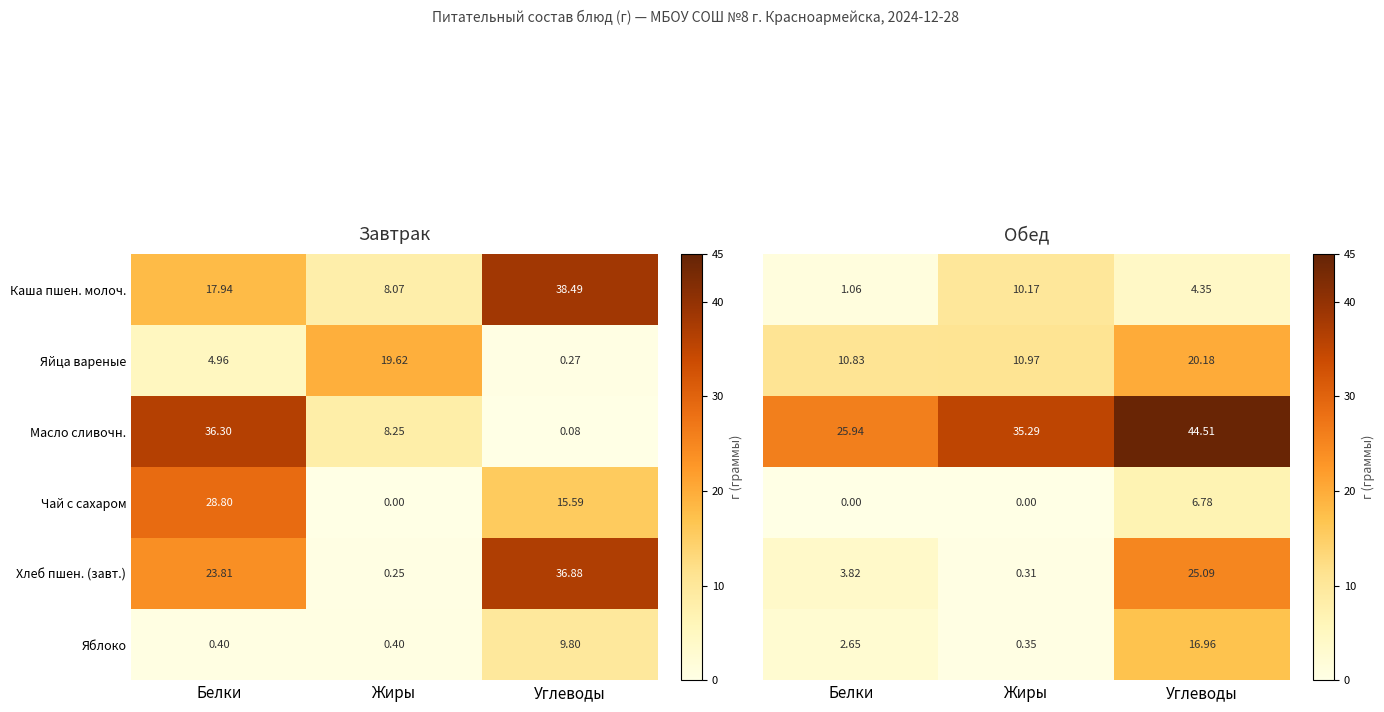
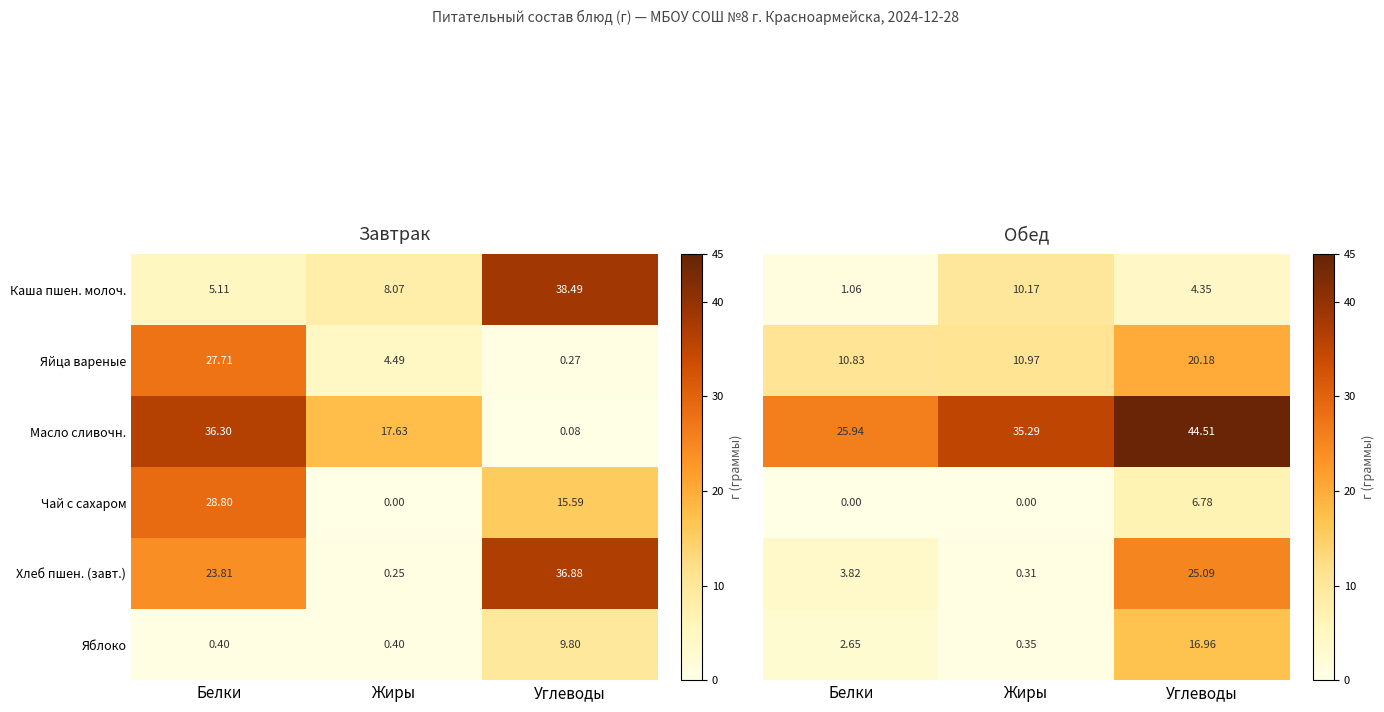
Завтрак, Каша пшен. молоч., Белки: 17.94 -> 5.11
Завтрак, Яйца вареные, Белки: 4.96 -> 27.71
Завтрак, Яйца вареные, Жиры: 19.62 -> 4.49
Завтрак, Масло сливочн., Жиры: 8.25 -> 17.63
